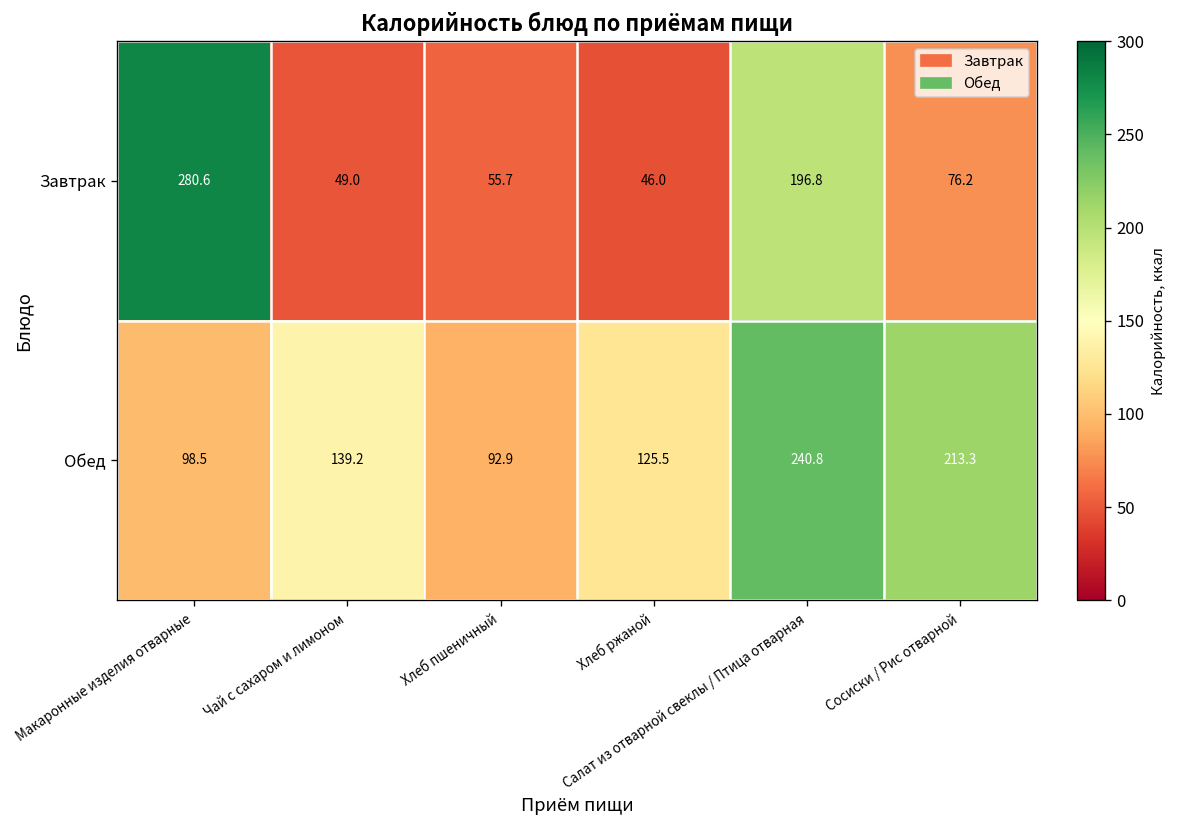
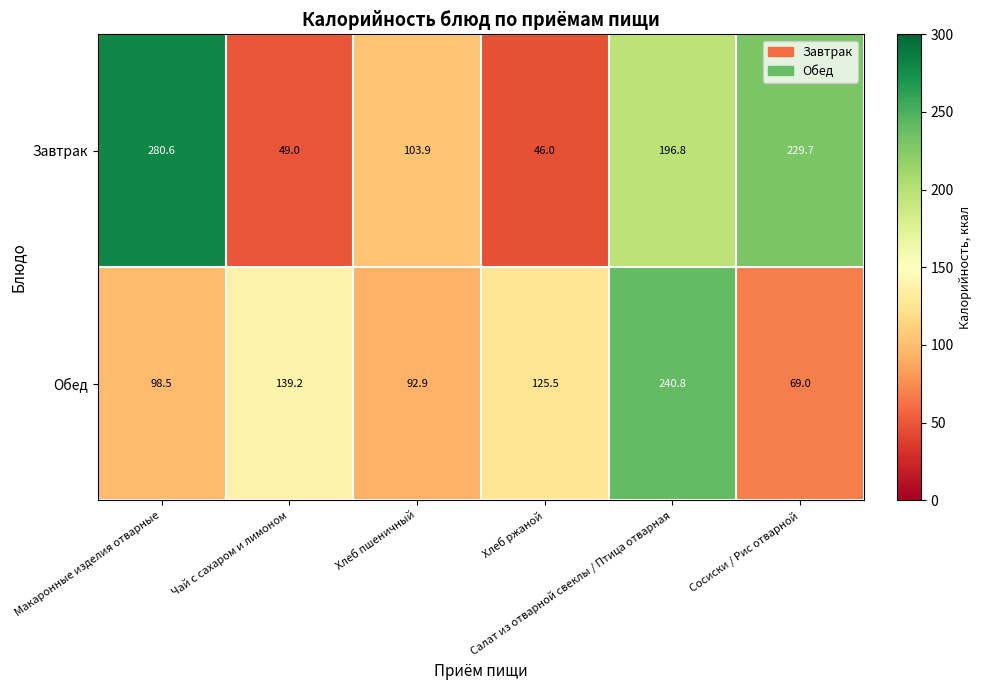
Завтрак, Хлеб пшеничный: 55.7 -> 103.9
Завтрак, Сосиски / Рис отварной: 76.2 -> 229.7
Обед, Сосиски / Рис отварной: 213.3 -> 69.0
